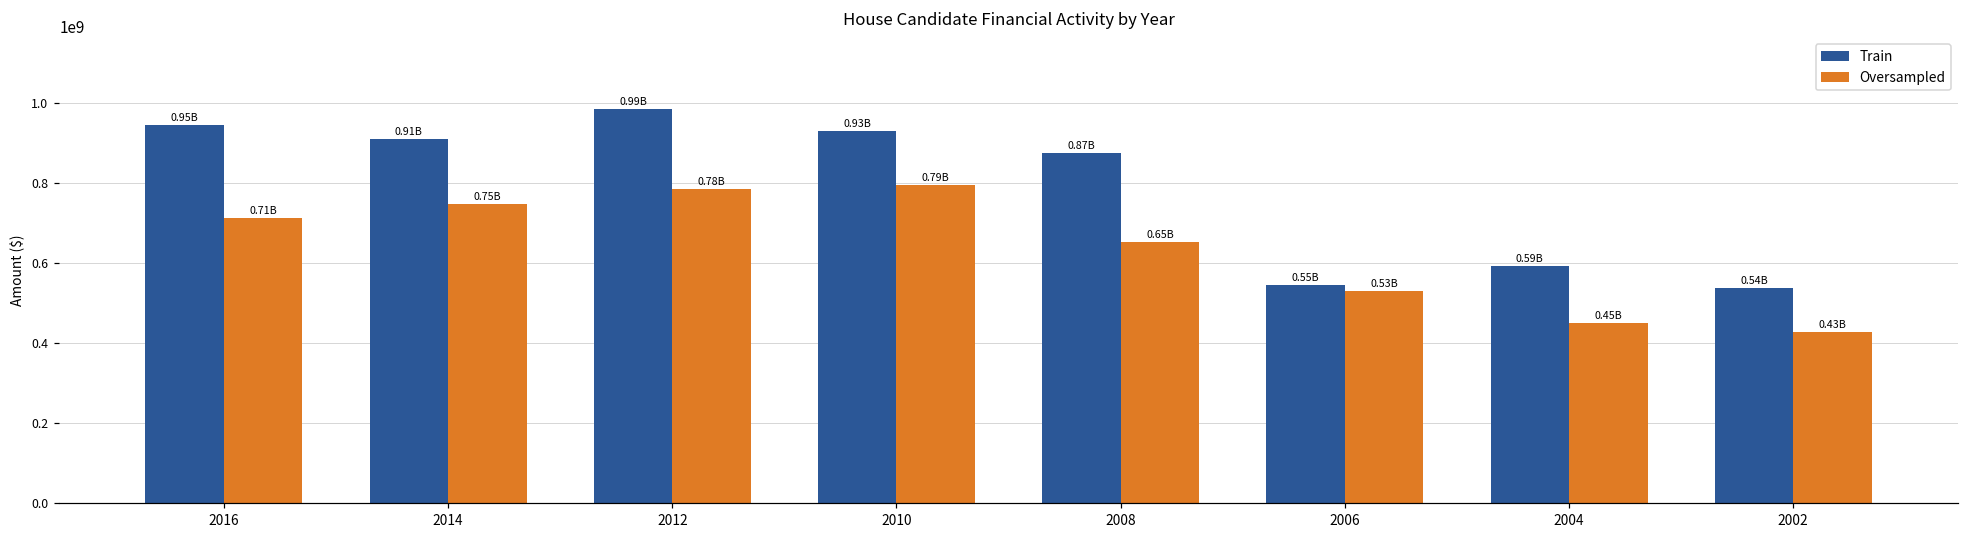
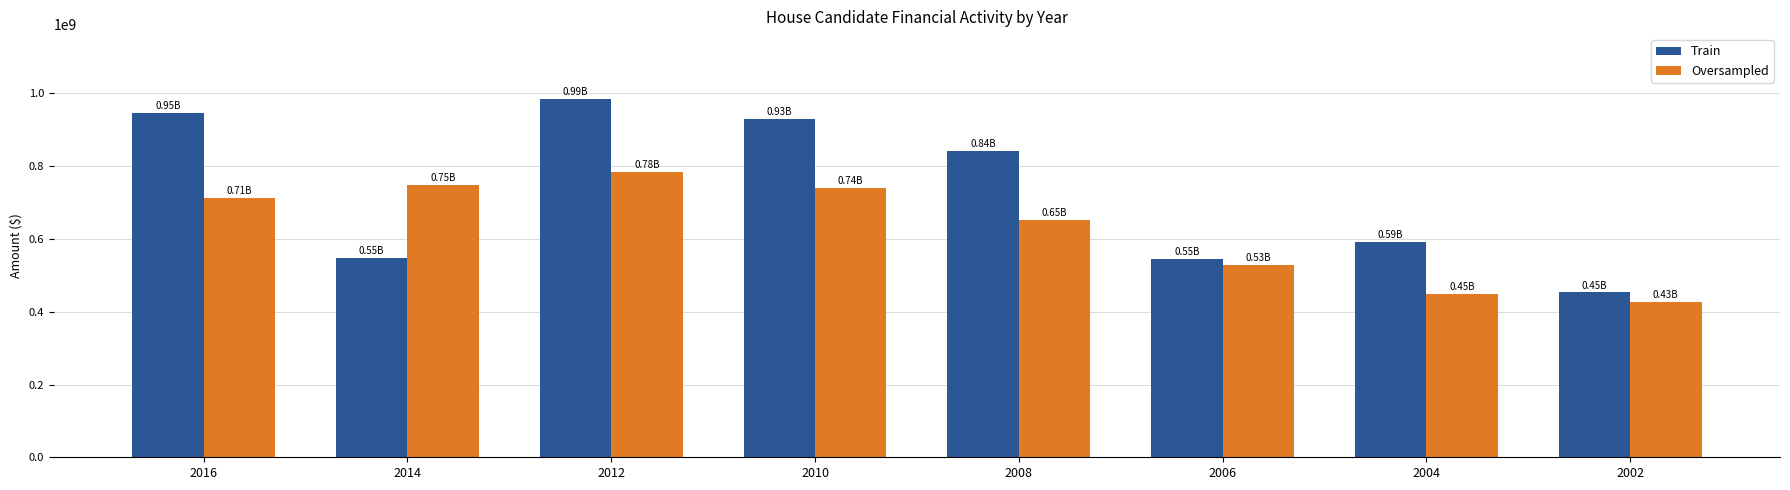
Train, 2014: 0.91B -> 0.55B
Oversampled, 2010: 0.79B -> 0.74B
Train, 2008: 0.87B -> 0.84B
Train, 2002: 0.54B -> 0.45B
